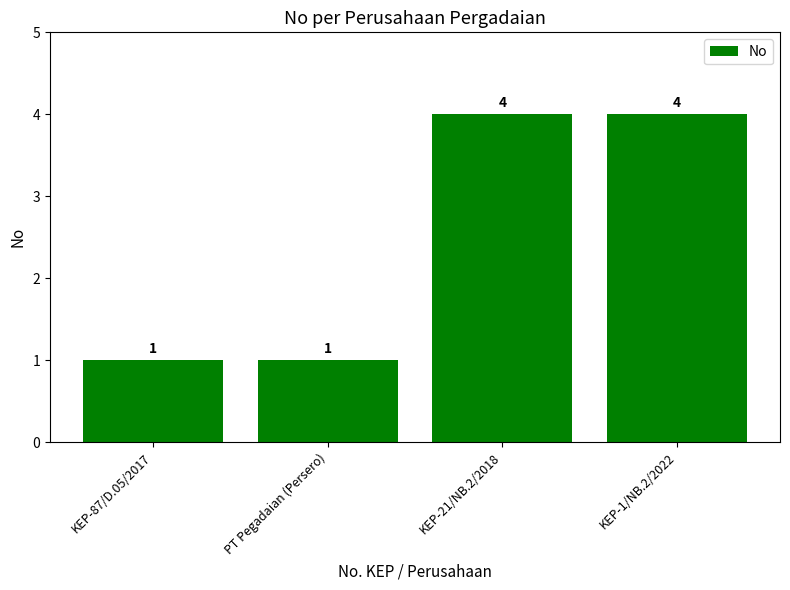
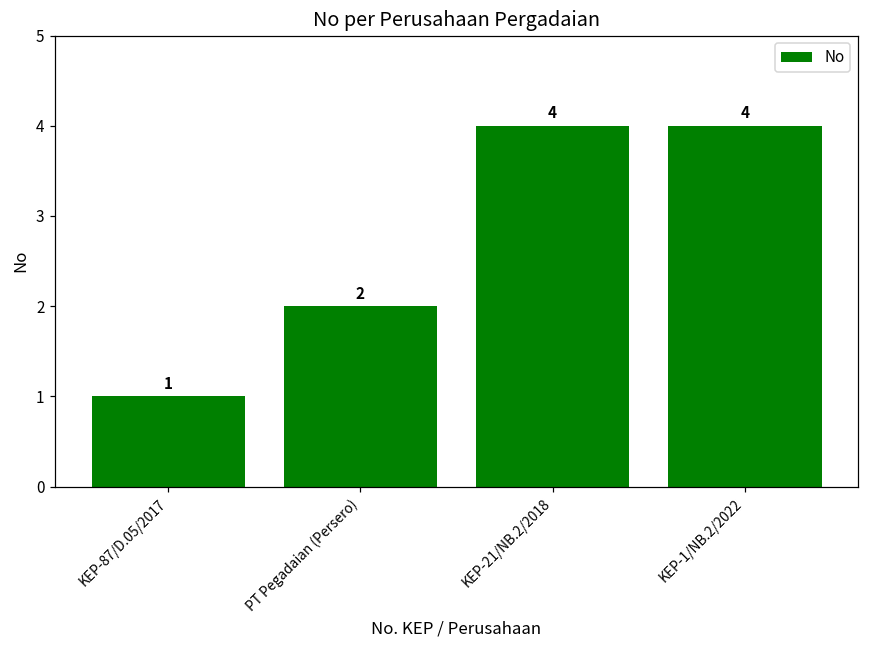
PT Pegadaian (Persero): 1 -> 2
